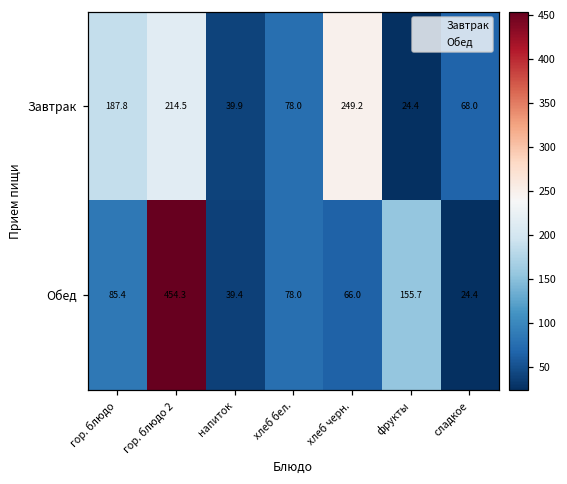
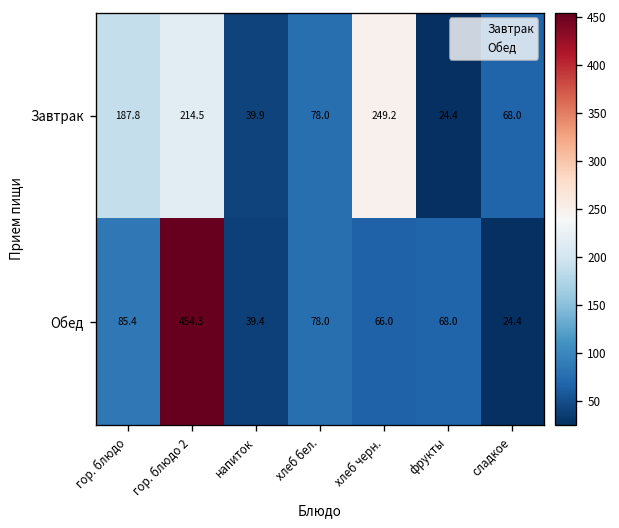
Обед, фрукты: 155.7 -> 68.0
